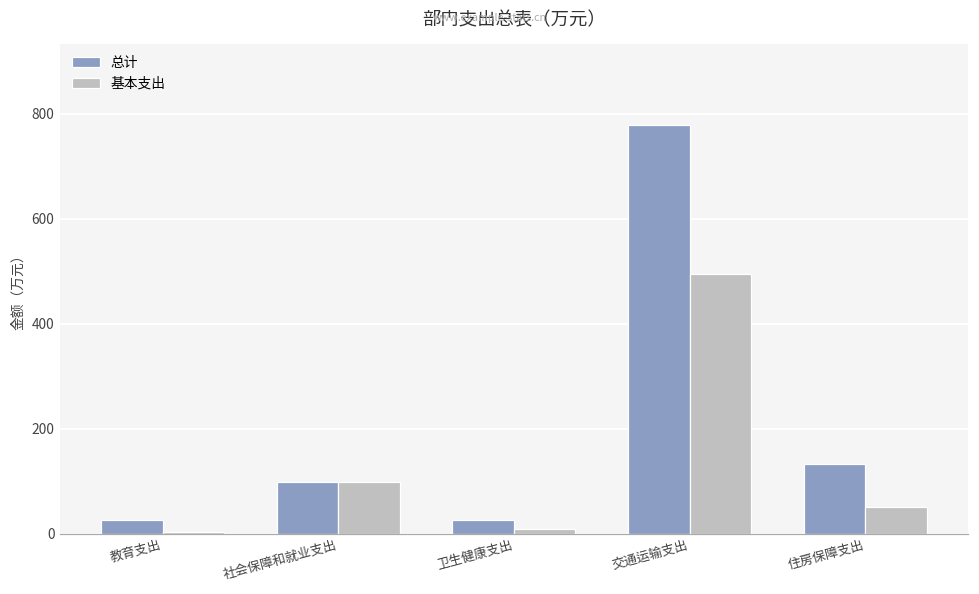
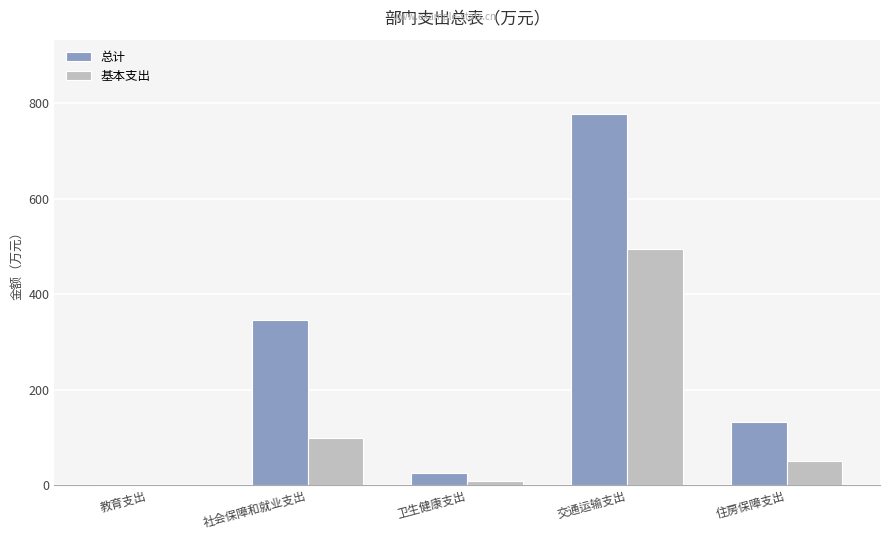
总计, 教育支出: 30 -> 0
总计, 社会保障和就业支出: 100 -> 350
